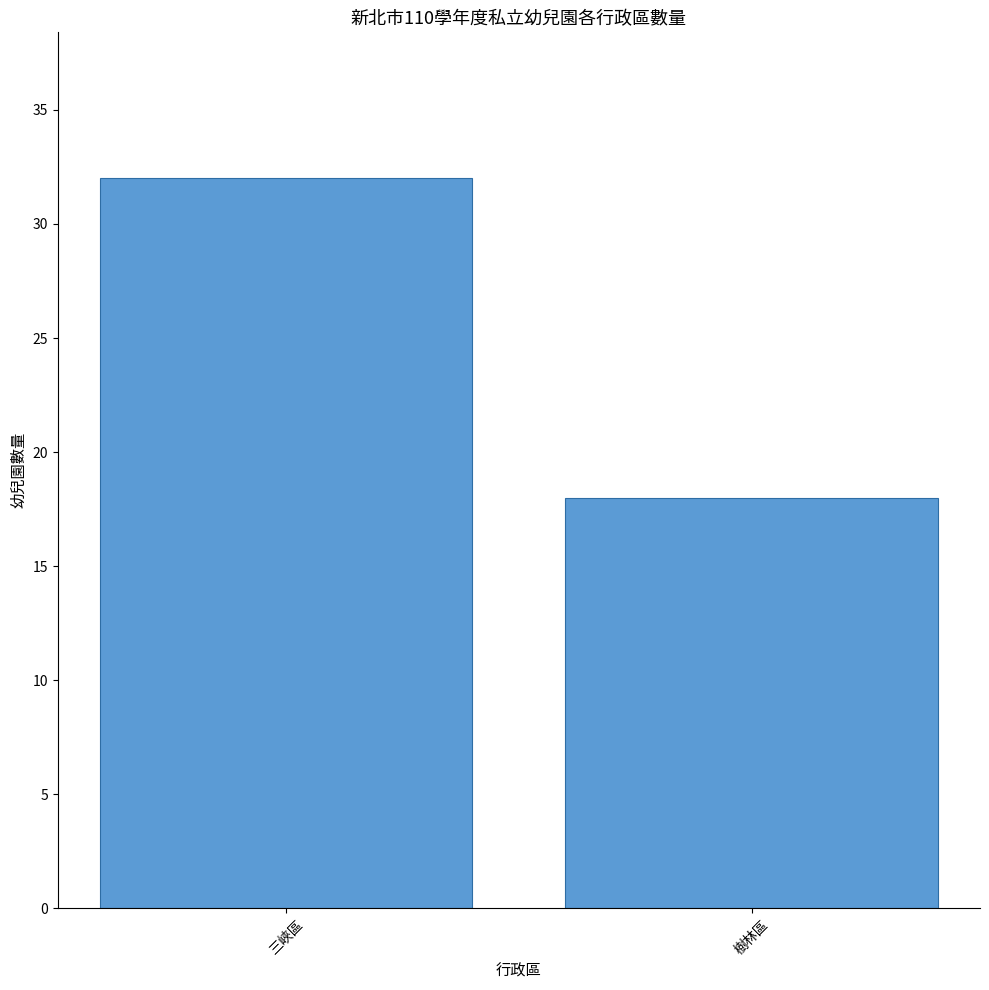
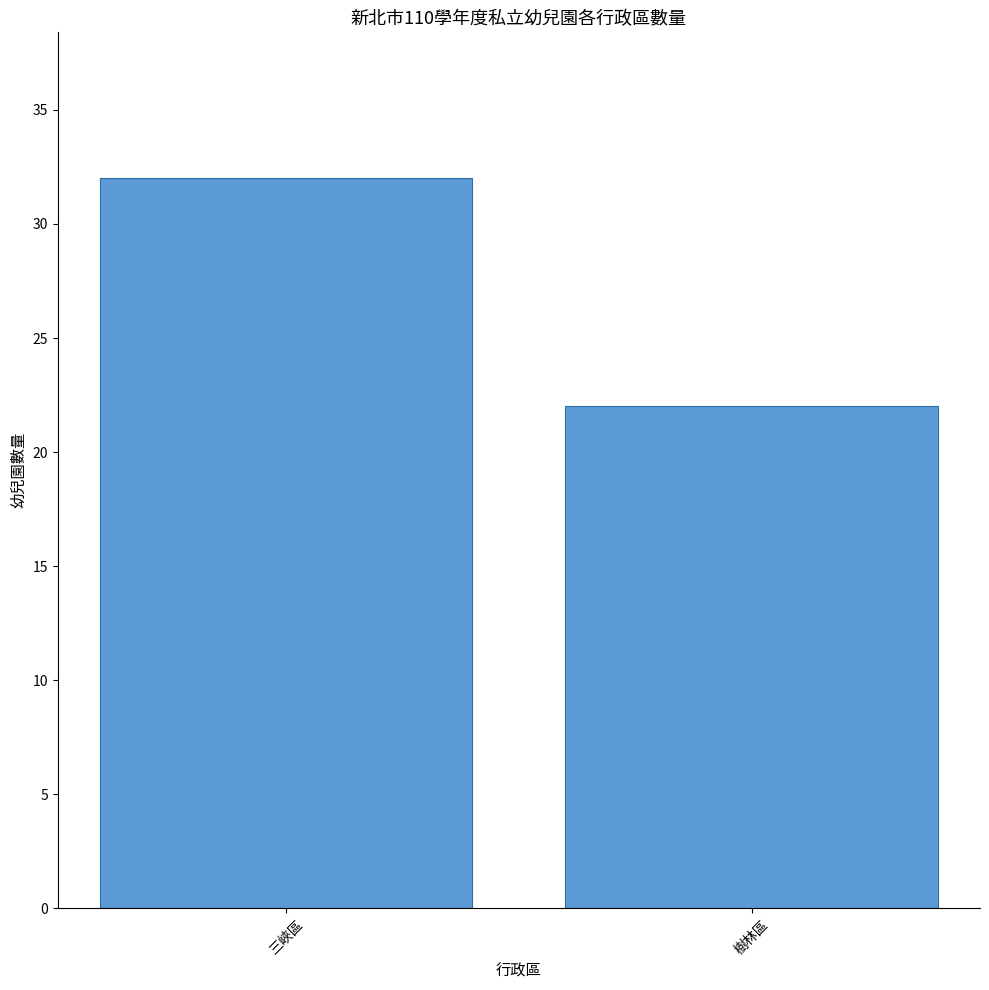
樹林區: 18 -> 22
